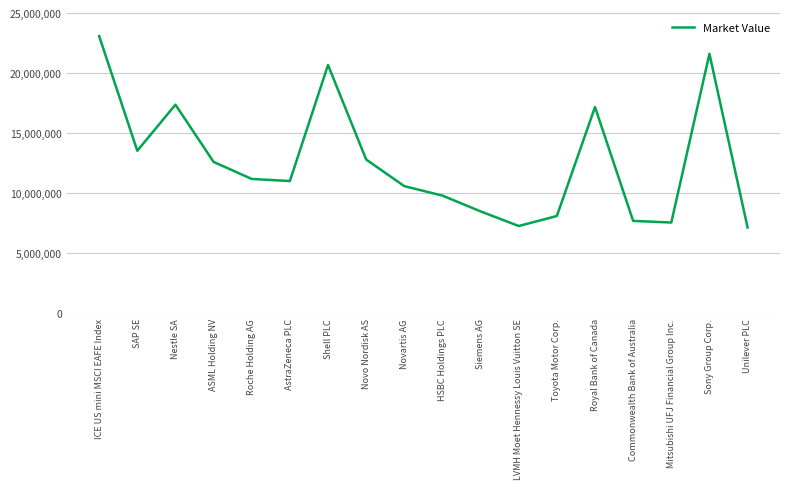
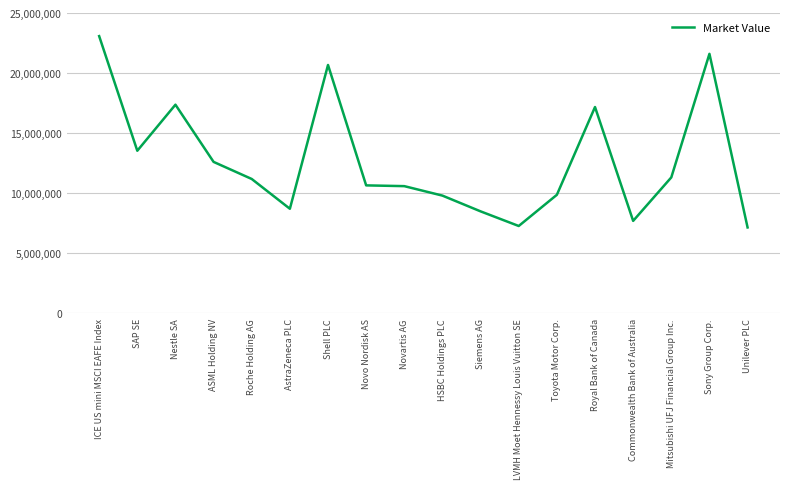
AstraZeneca PLC: 11,000,000 -> 8,700,000
Novo Nordisk AS: 12,800,000 -> 10,700,000
Toyota Motor Corp.: 8,100,000 -> 9,900,000
Mitsubishi UFJ Financial Group Inc.: 7,600,000 -> 11,300,000
